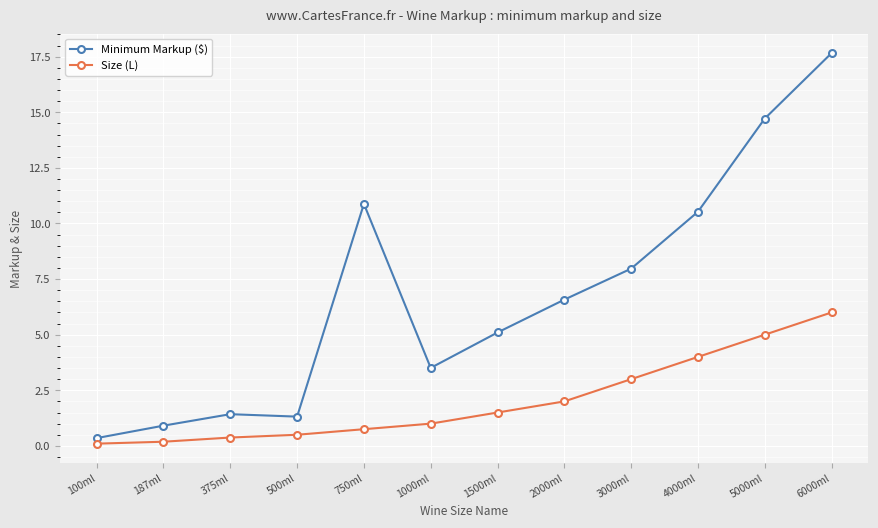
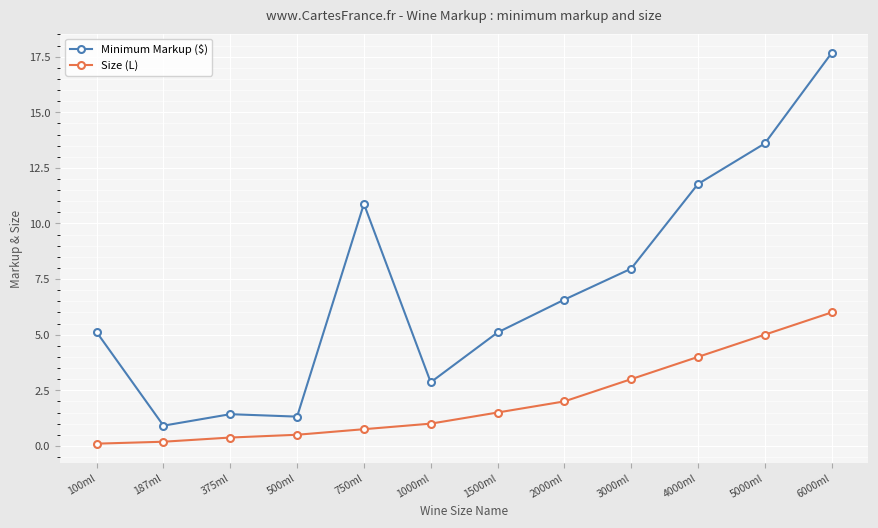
Minimum Markup ($), 100ml: 0.3 -> 5.1
Minimum Markup ($), 1000ml: 3.5 -> 2.9
Minimum Markup ($), 4000ml: 10.5 -> 11.8
Minimum Markup ($), 5000ml: 14.7 -> 13.6
